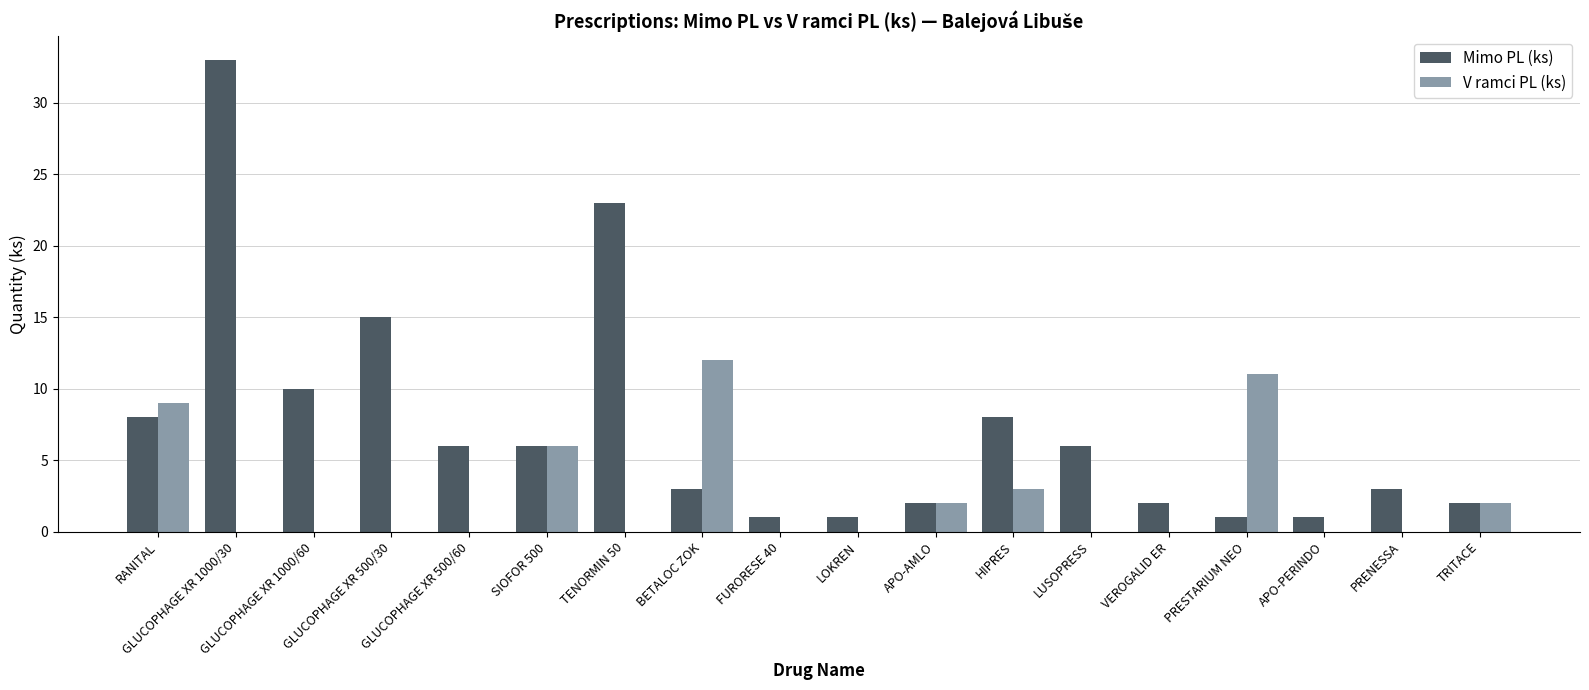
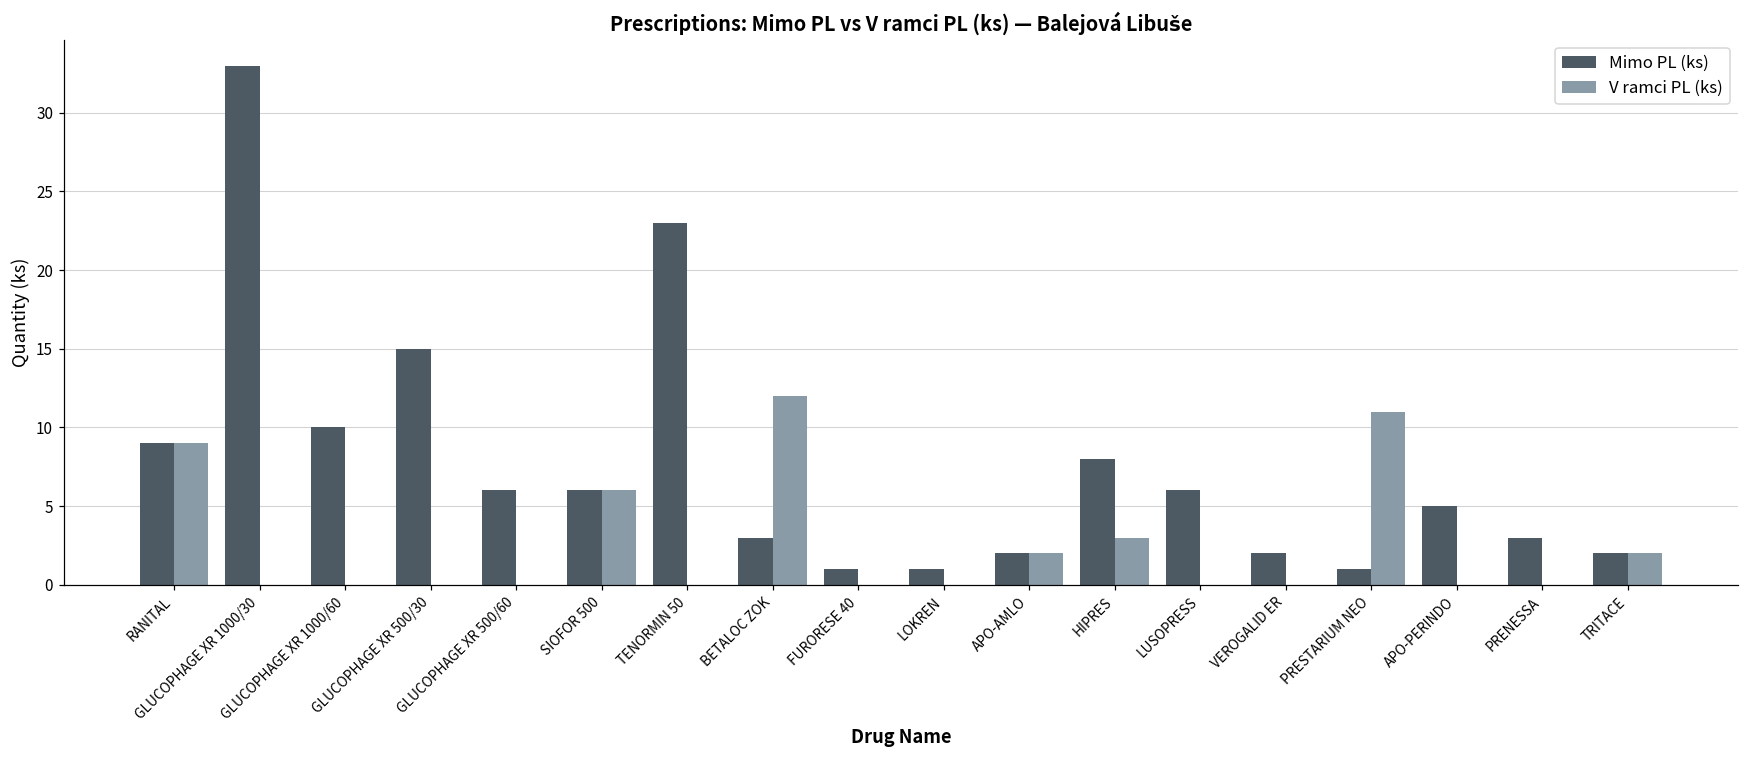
Mimo PL (ks), RANITAL: 8 -> 9
Mimo PL (ks), APO-PERINDO: 1 -> 5
